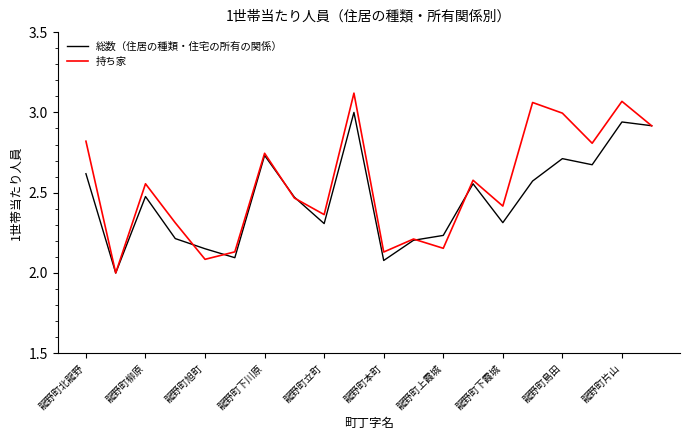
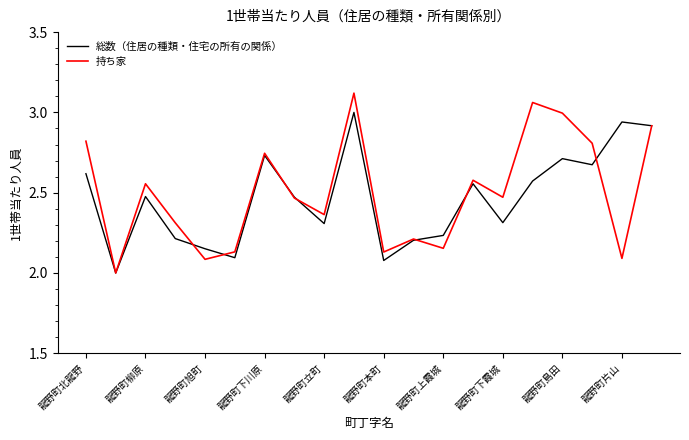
持ち家, 龍野町下霞城: 2.42 -> 2.47
持ち家, 龍野町片山: 3.07 -> 2.09
